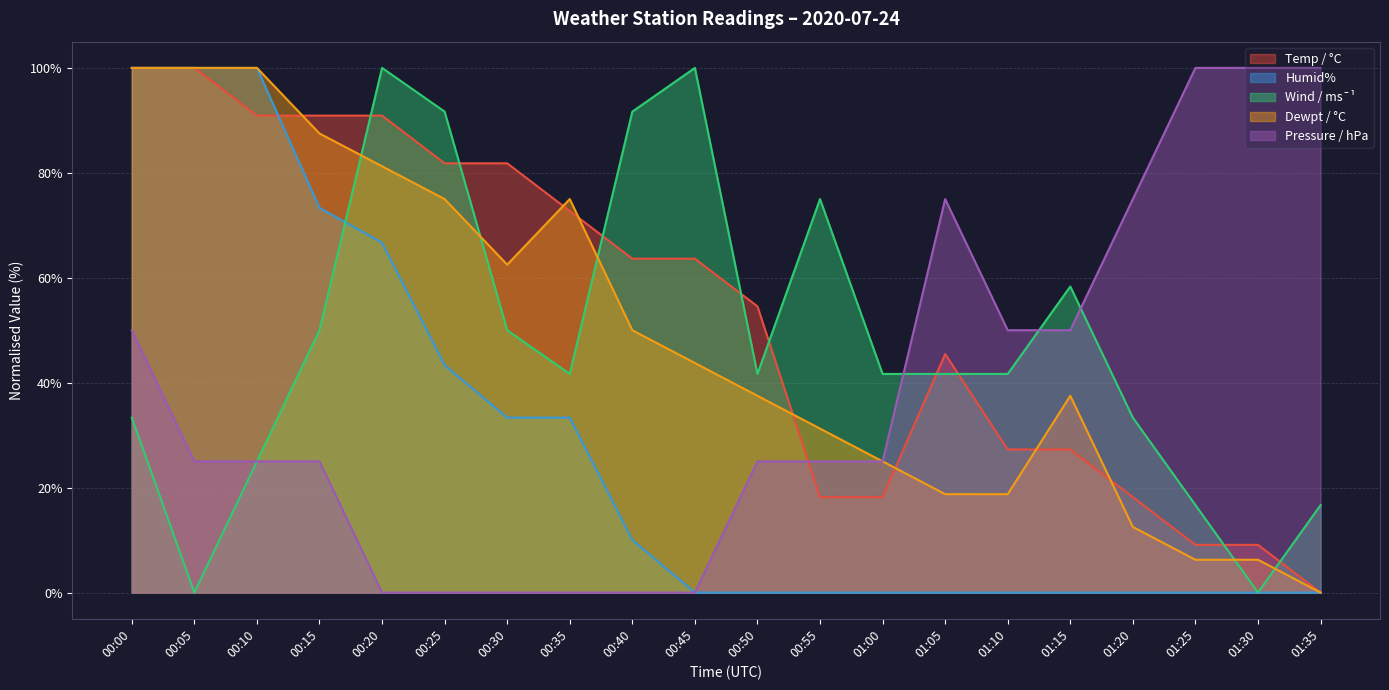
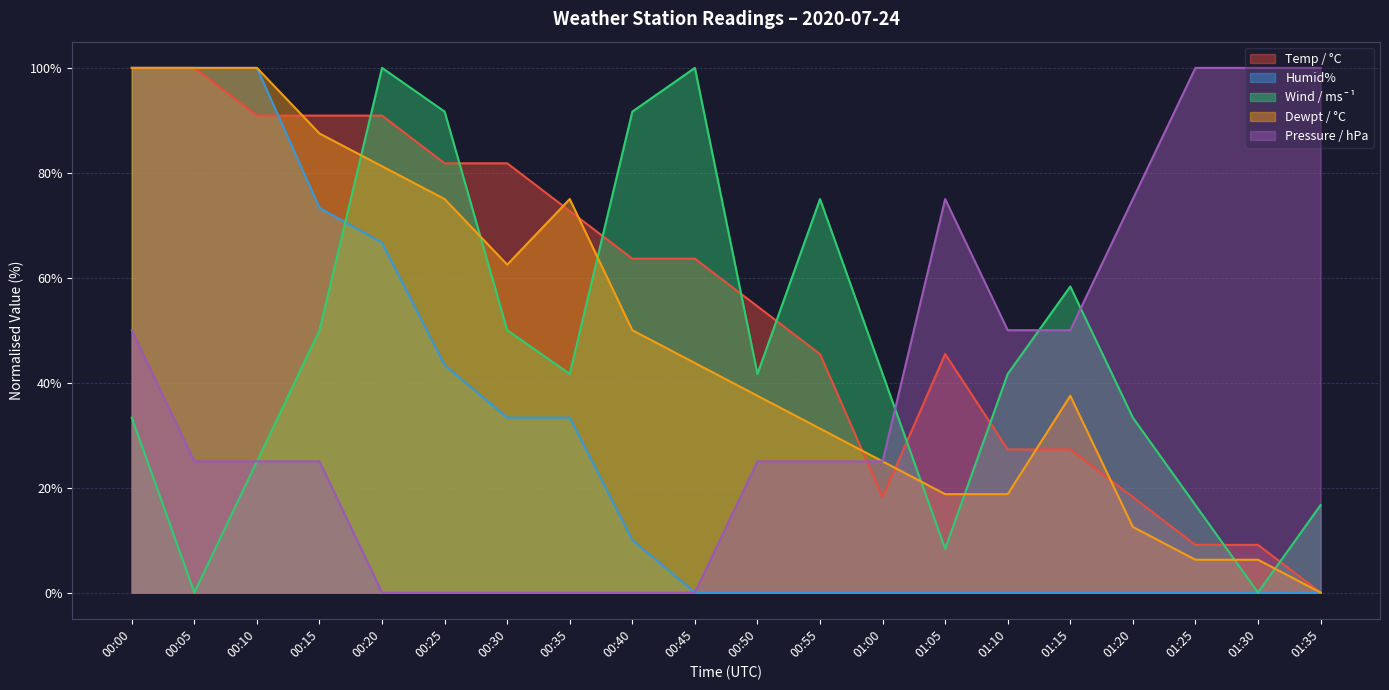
Temp / °C, 00:55: 18% -> 45%
Wind / ms¯¹, 01:05: 42% -> 8%
